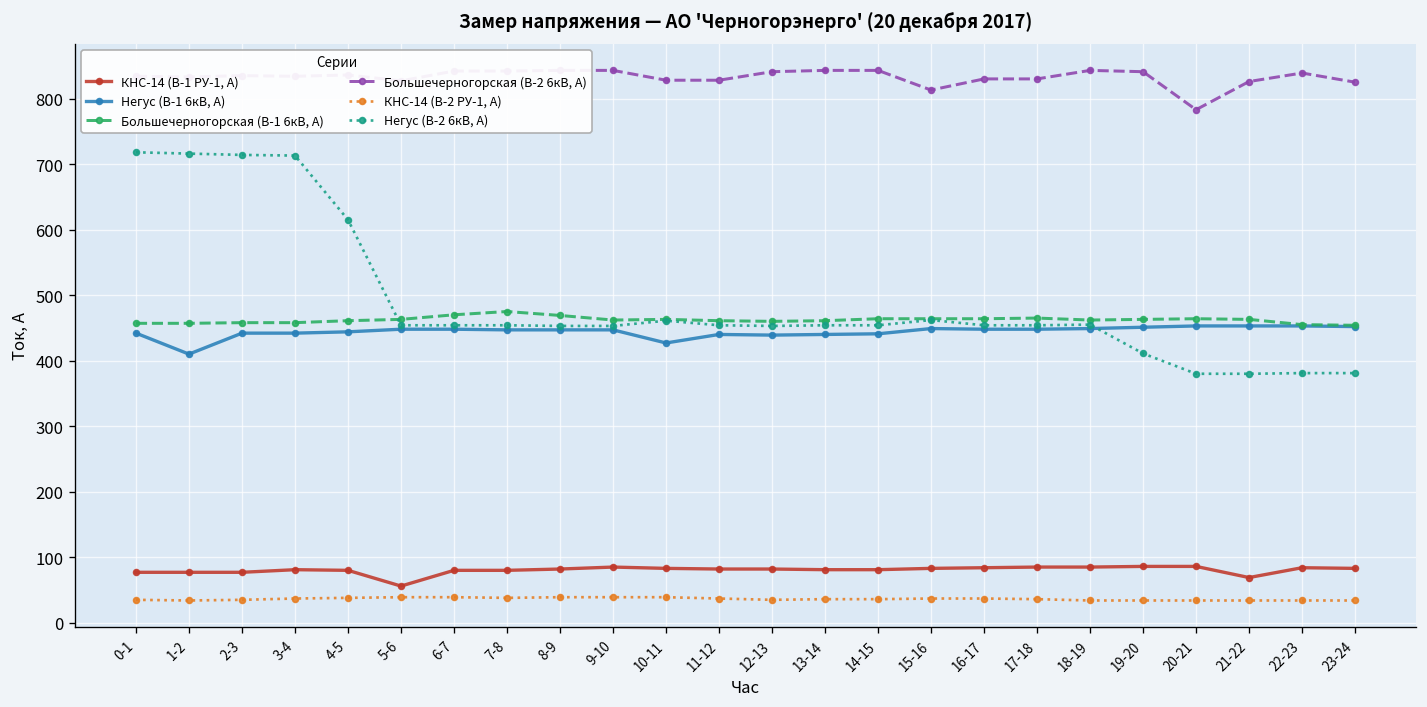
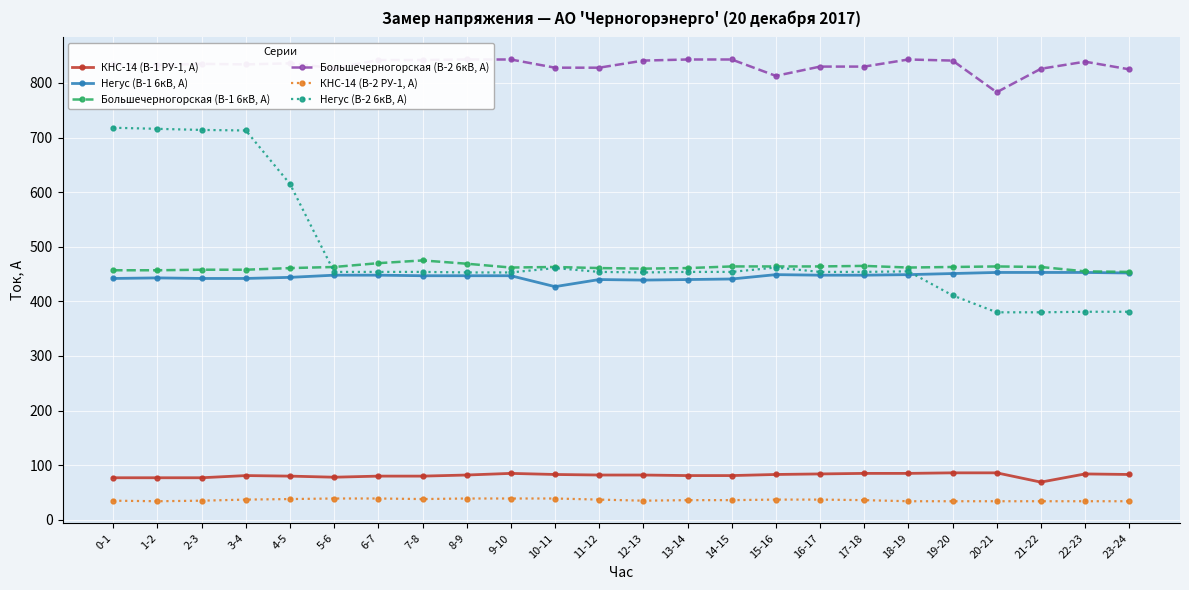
Негус (В-1 6кВ, А), 1-2: 410 -> 440
КНС-14 (В-1 РУ-1, А), 5-6: 60 -> 80
